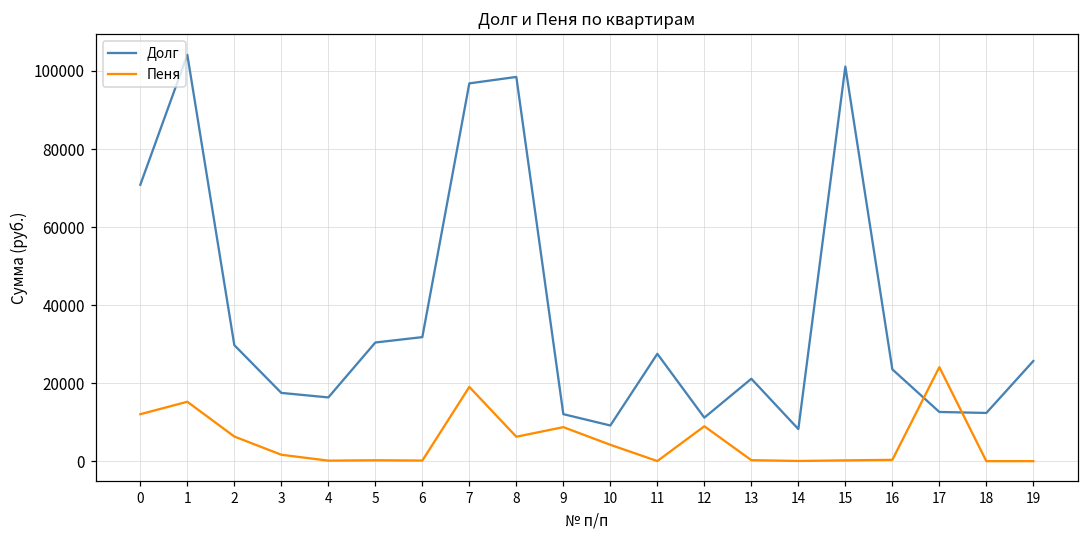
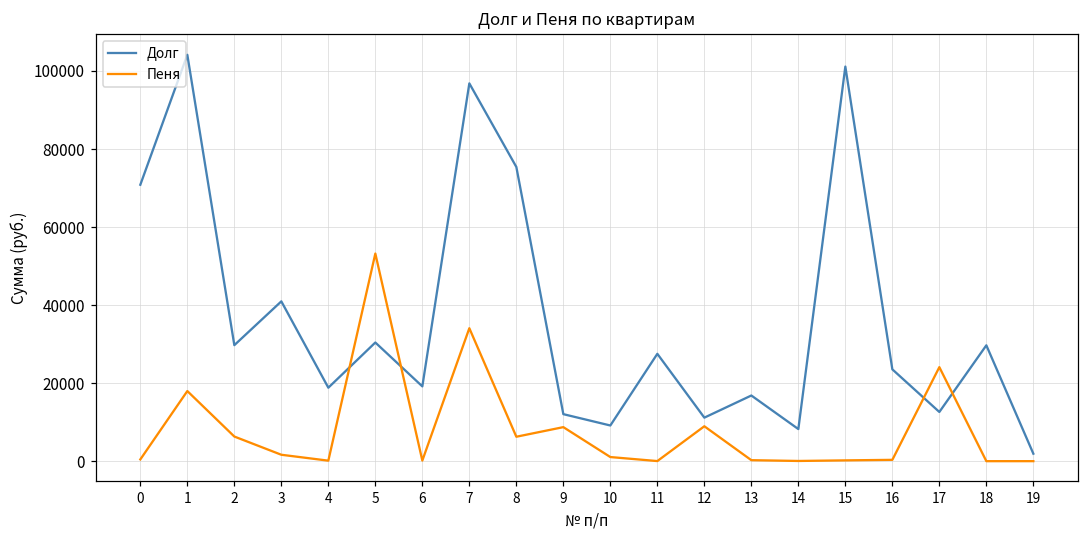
Пеня, 0: 12000 -> 0
Пеня, 1: 15000 -> 18000
Долг, 3: 18000 -> 41000
Долг, 4: 16000 -> 19000
Пеня, 5: 0 -> 53000
Долг, 6: 32000 -> 19000
Пеня, 7: 19000 -> 34000
Долг, 8: 98000 -> 75000
Пеня, 10: 4000 -> 1000
Долг, 13: 21000 -> 17000
Долг, 18: 12000 -> 30000
Долг, 19: 26000 -> 2000
